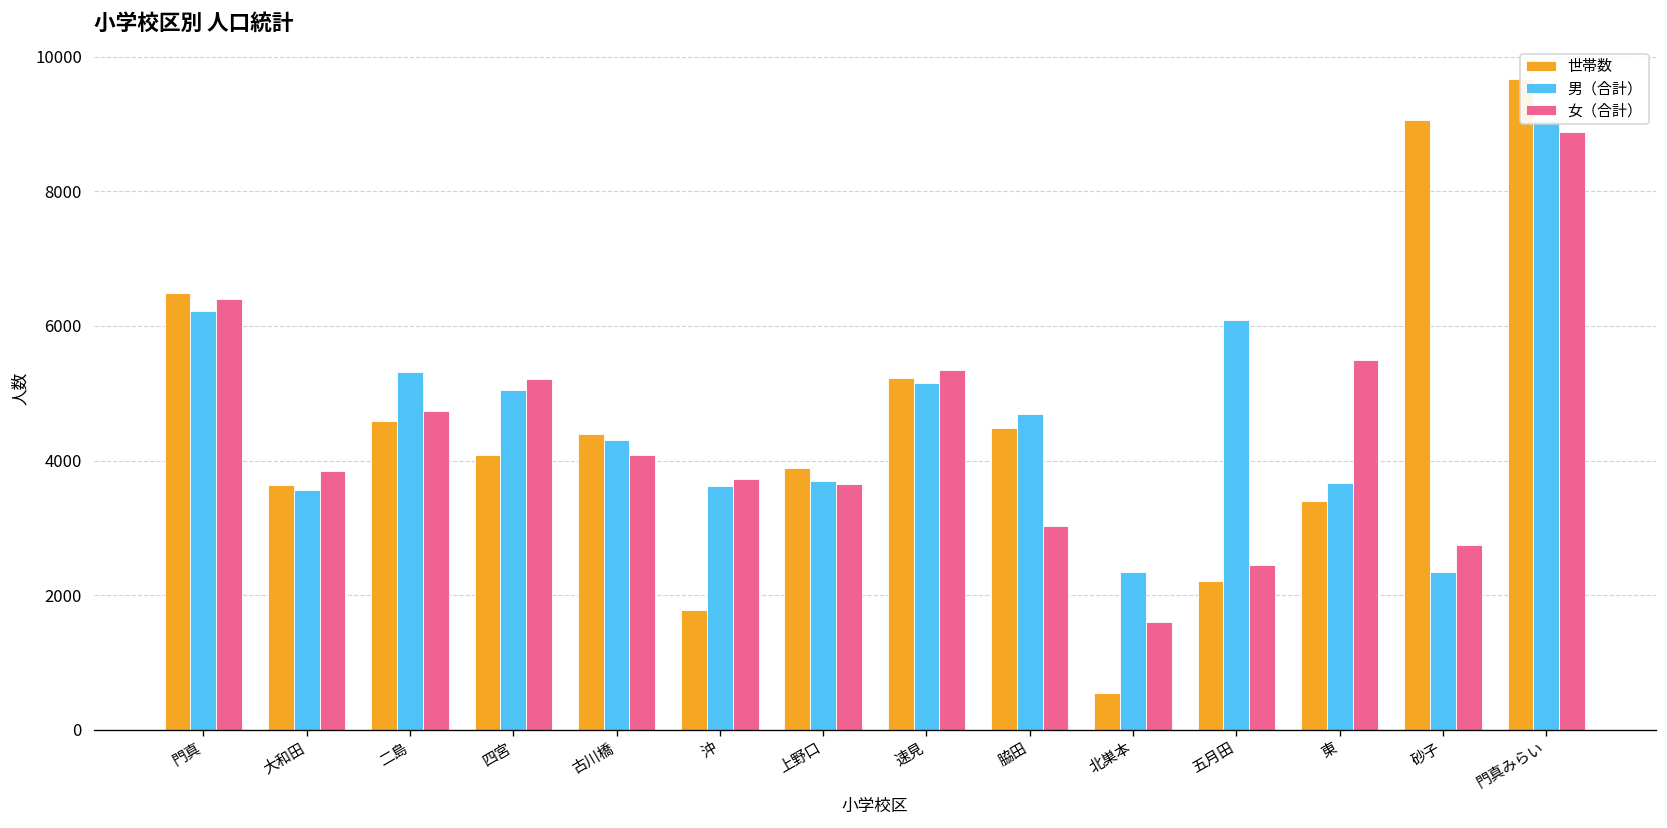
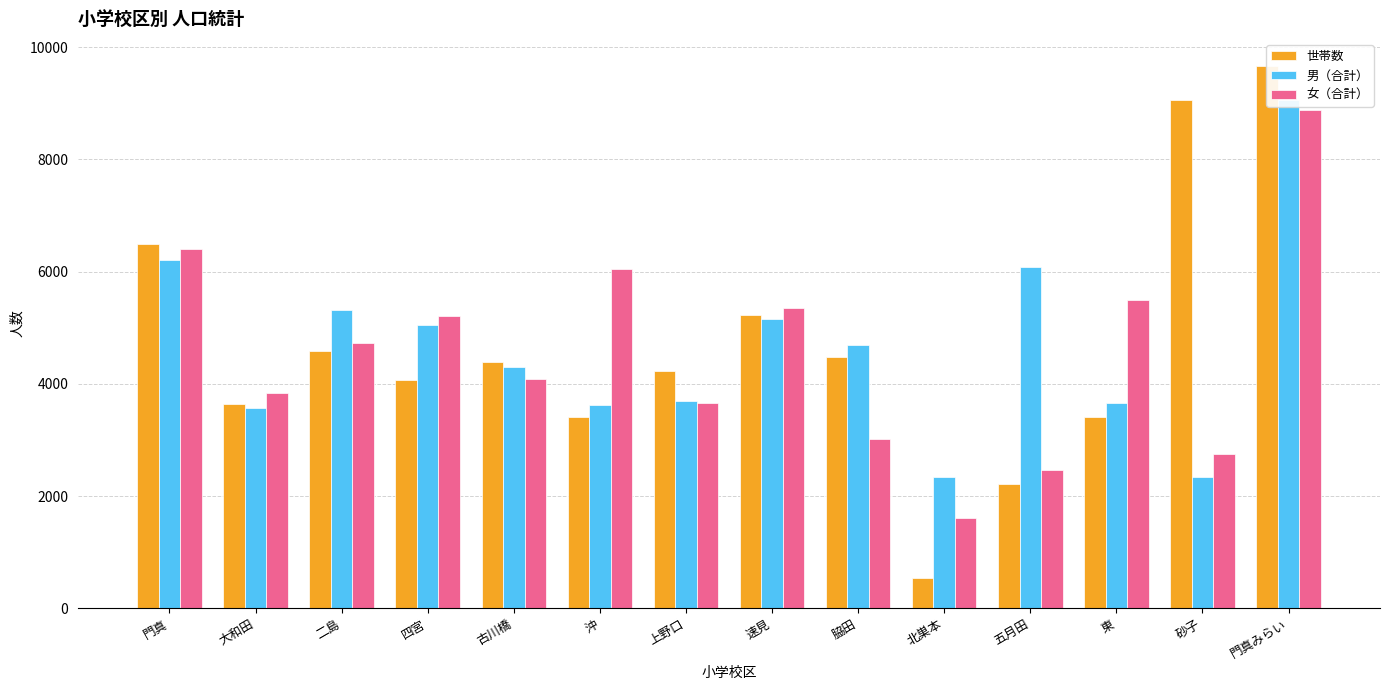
世帯数, 沖: 1800 -> 3400
女（合計）, 沖: 3700 -> 6000
世帯数, 上野口: 3900 -> 4200
